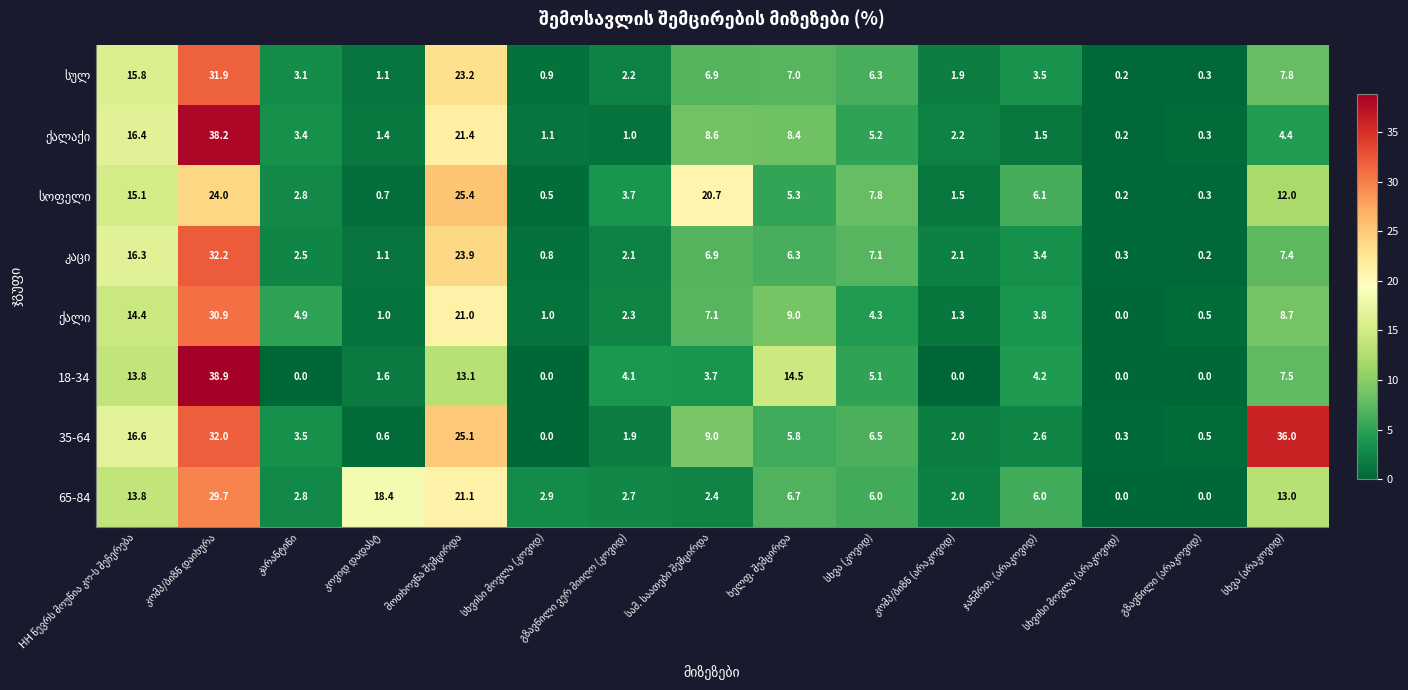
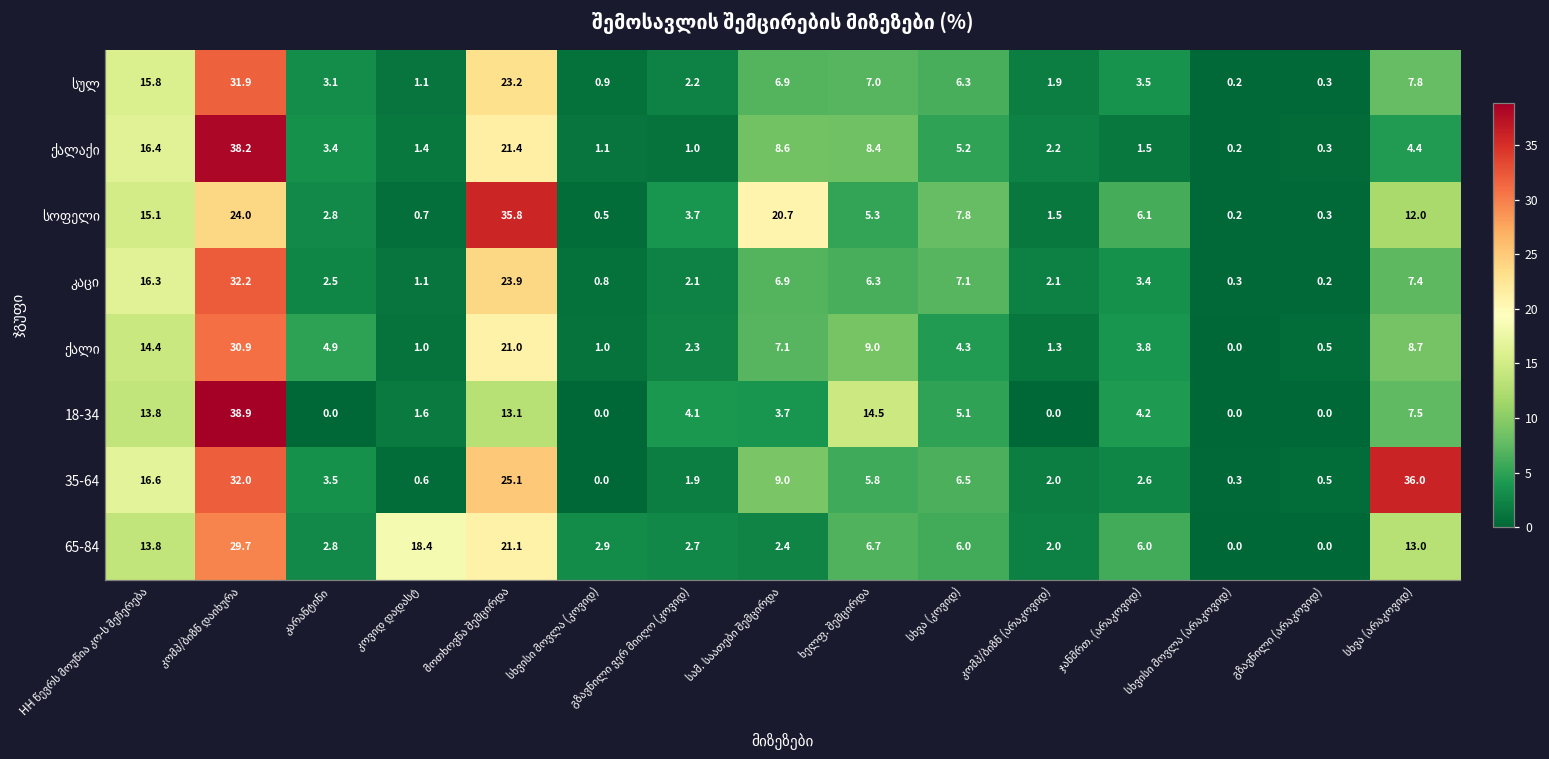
სოფელი, მოთხოვნა შემცირდა: 25.4 -> 35.8
